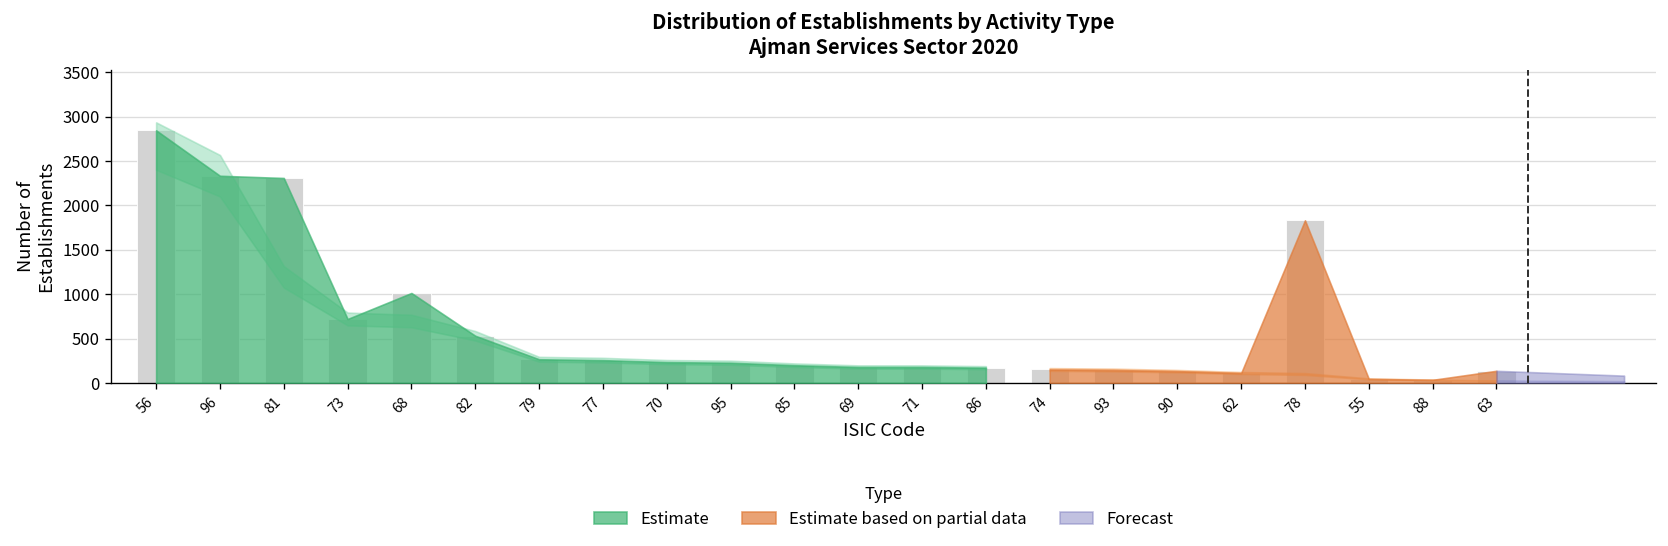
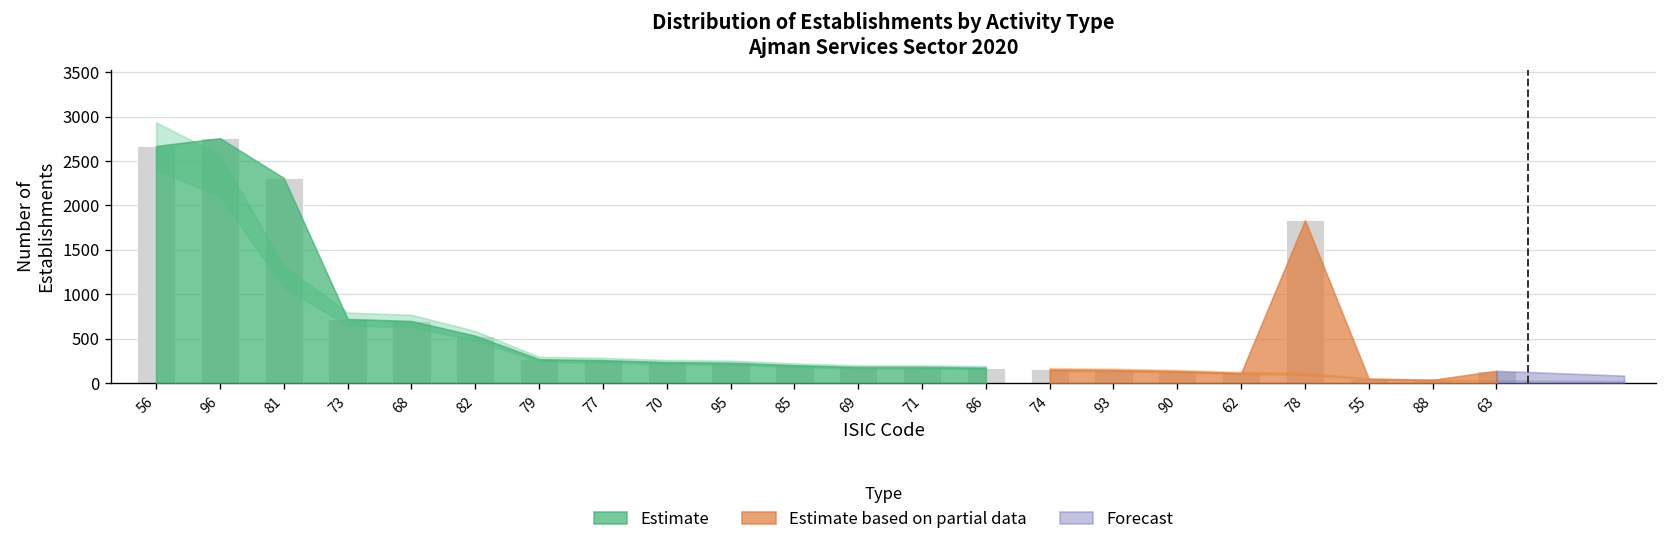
Estimate, 56: 2800 -> 2700
Estimate, 96: 2300 -> 2800
Estimate, 68: 1000 -> 700
